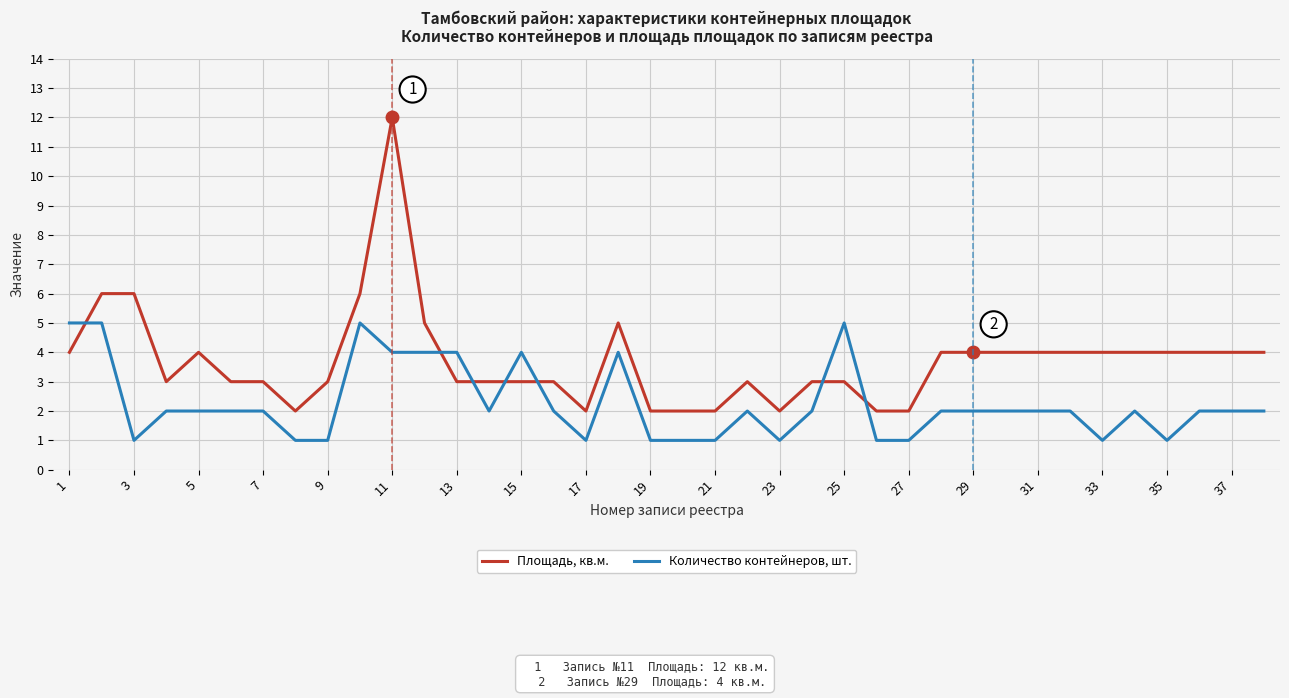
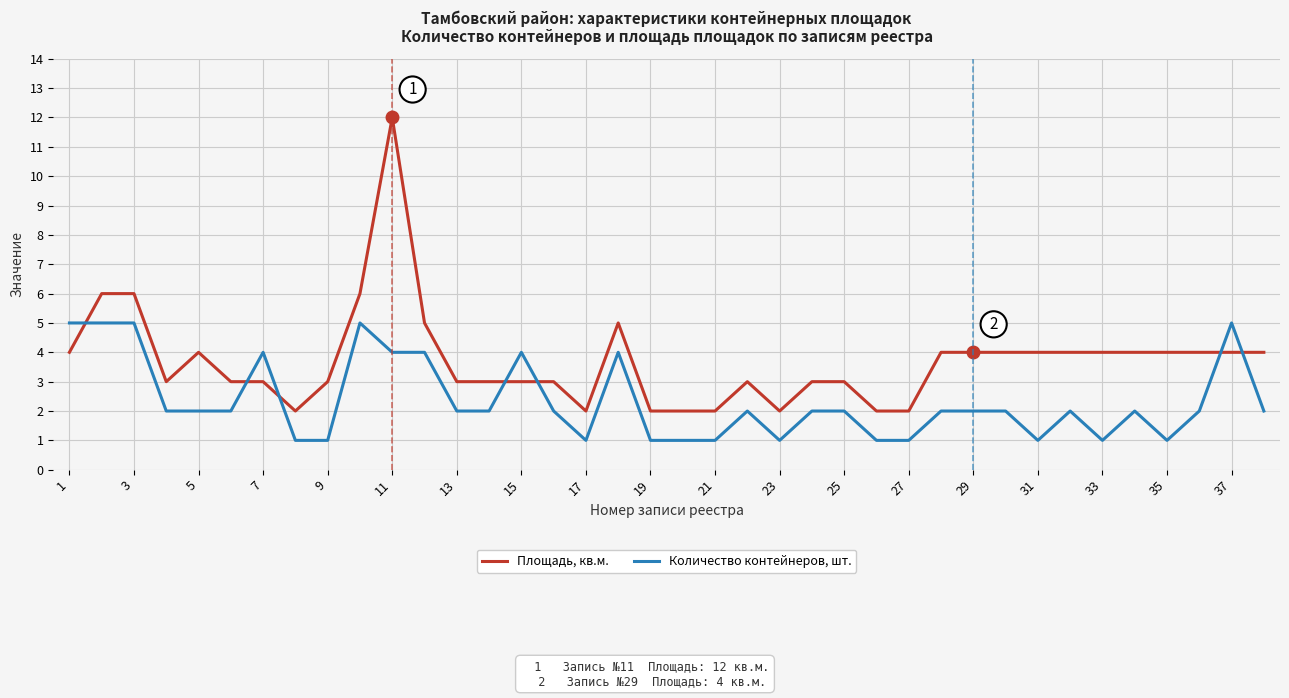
Количество контейнеров, шт., 3: 1 -> 5
Количество контейнеров, шт., 7: 2 -> 4
Количество контейнеров, шт., 13: 4 -> 2
Количество контейнеров, шт., 25: 5 -> 2
Количество контейнеров, шт., 31: 2 -> 1
Количество контейнеров, шт., 37: 2 -> 5
